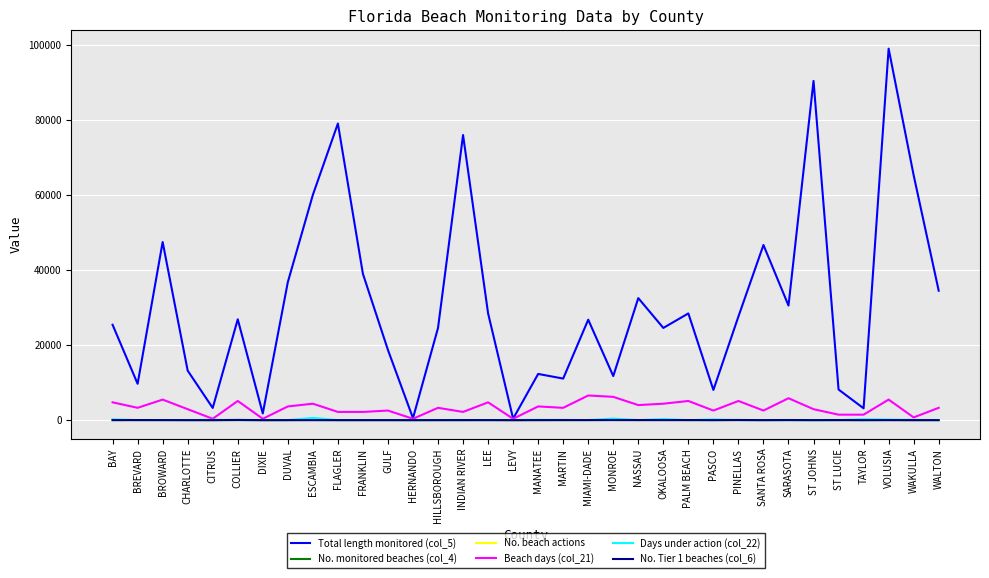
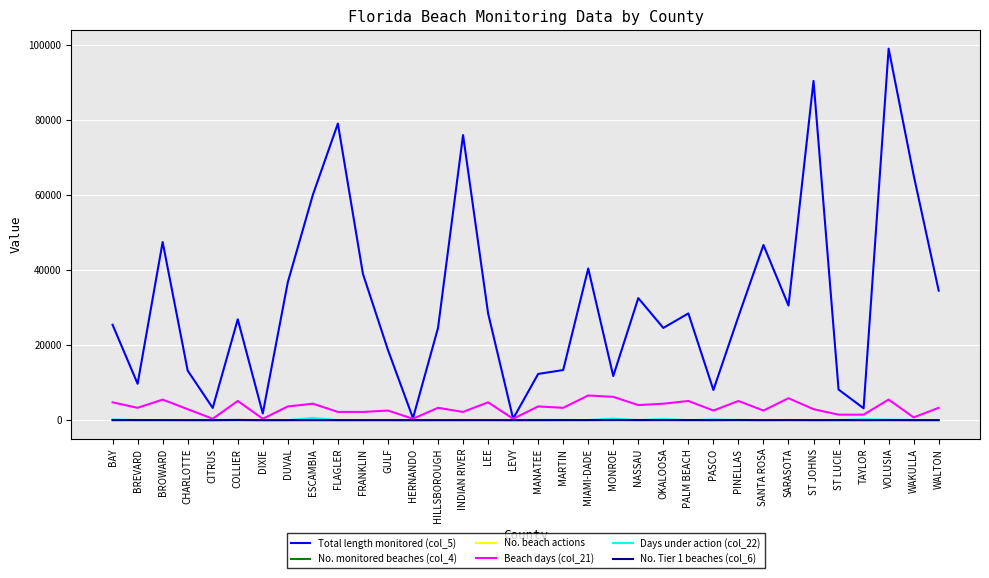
Total length monitored (col_5), MARTIN: 11000 -> 13000
Total length monitored (col_5), MIAMI-DADE: 27000 -> 40000
